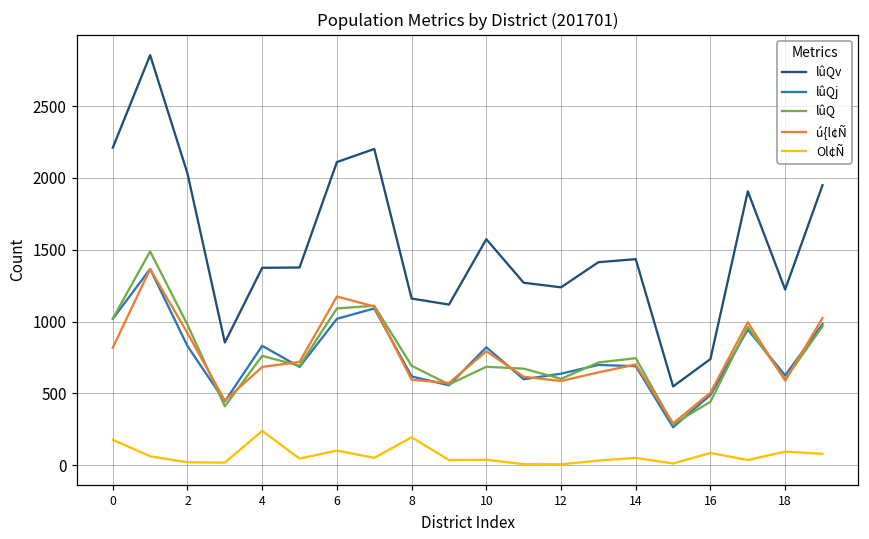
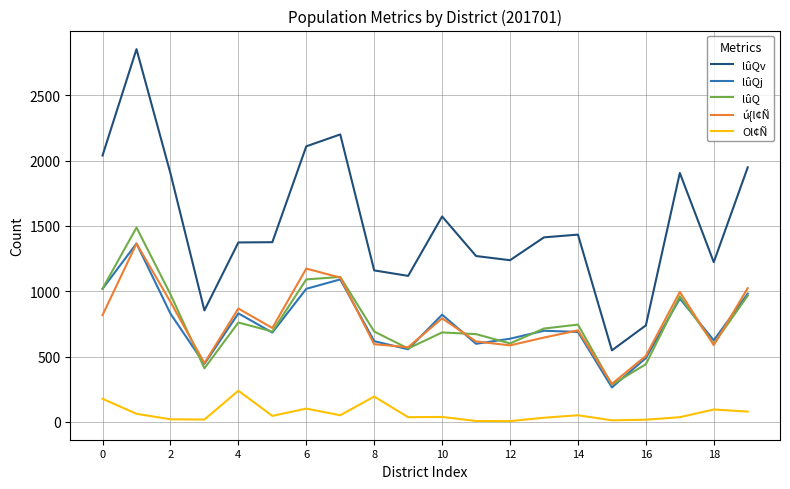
lûQv, 0: 2210 -> 2040
lûQv, 2: 2030 -> 1900
ú{l¢Ñ, 4: 680 -> 870
Ol¢Ñ, 16: 90 -> 20
